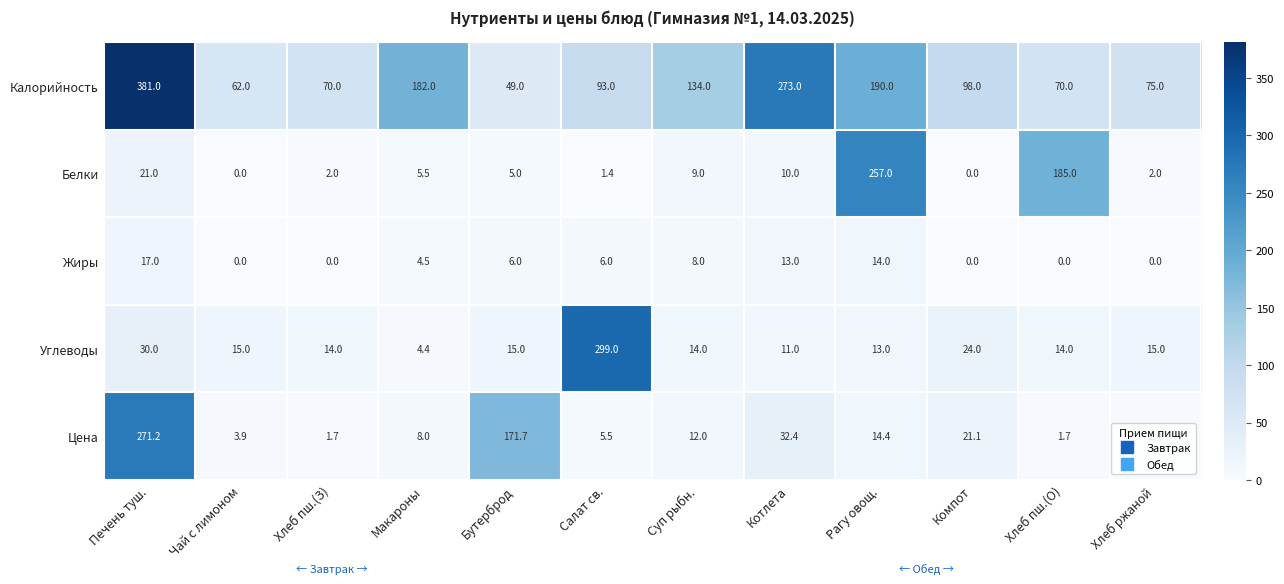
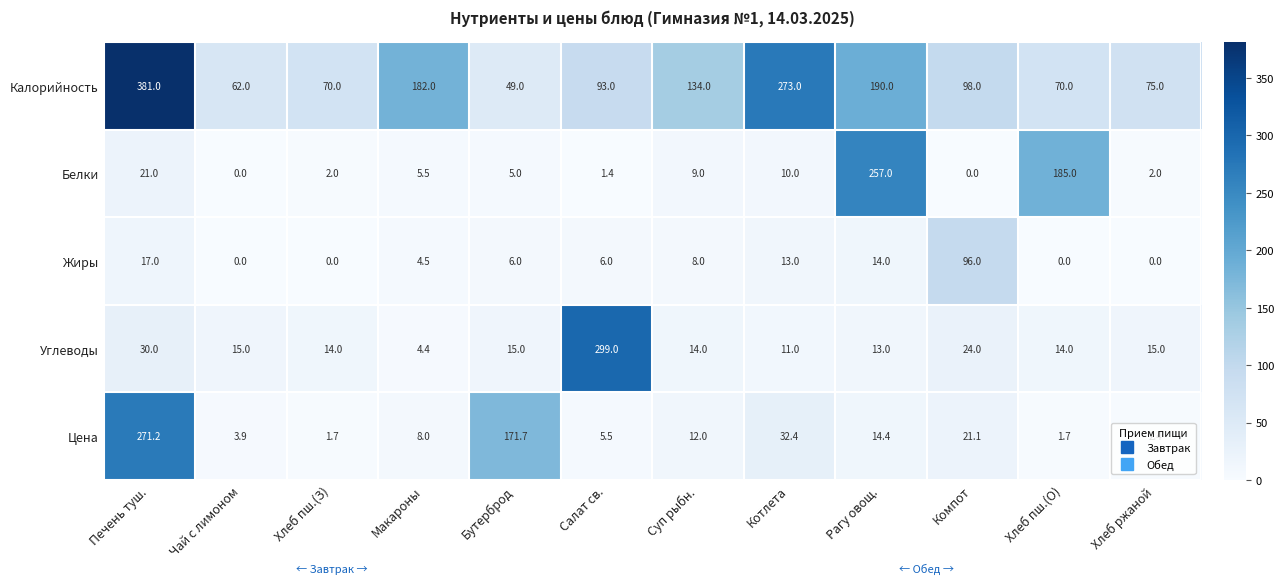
Жиры, Компот: 0.0 -> 96.0
